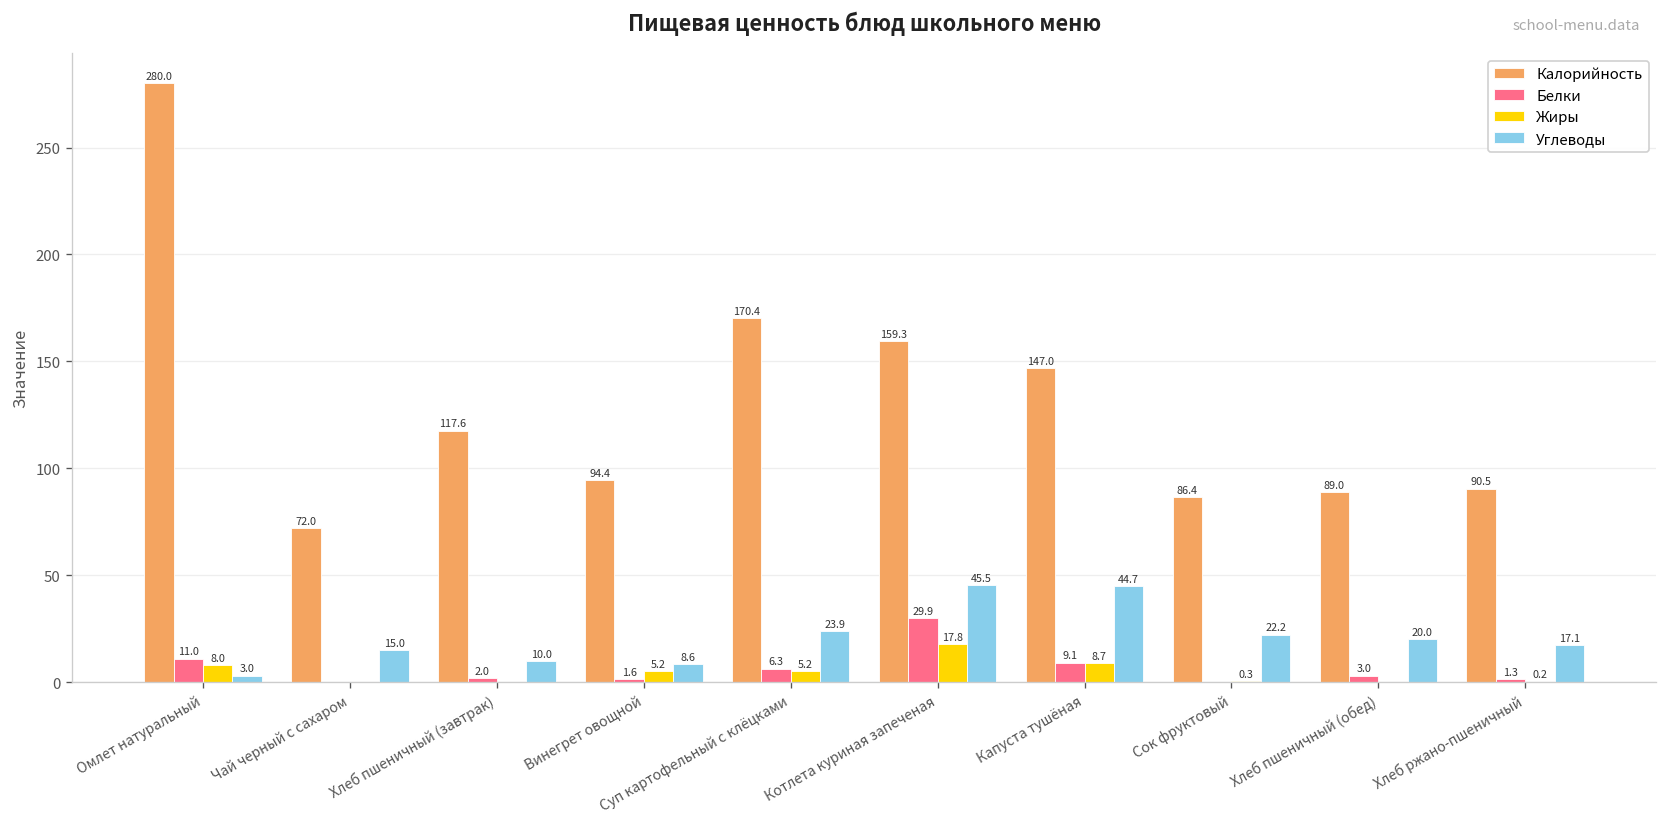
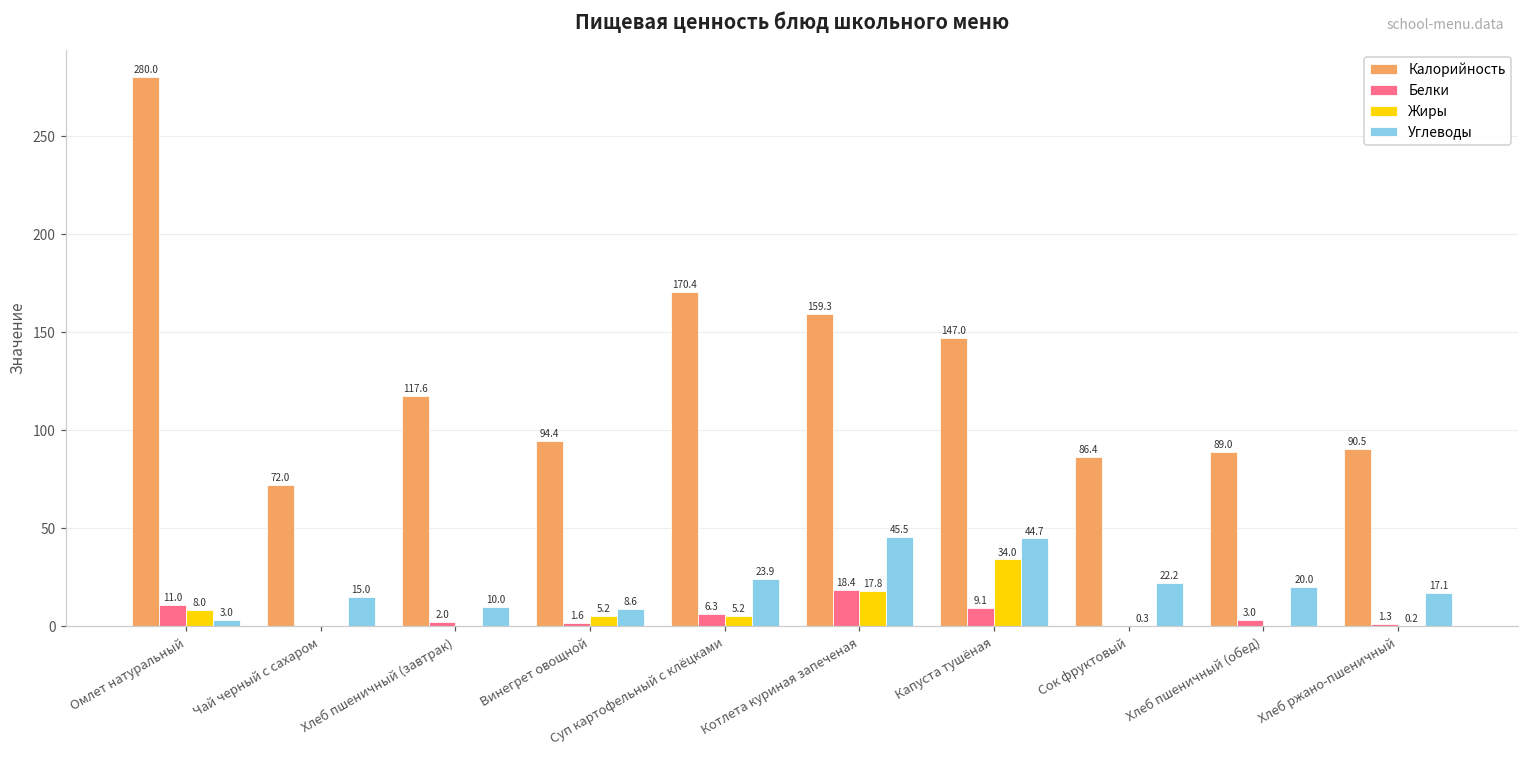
Белки, Котлета куриная запеченая: 29.9 -> 18.4
Жиры, Капуста тушёная: 8.7 -> 34.0
